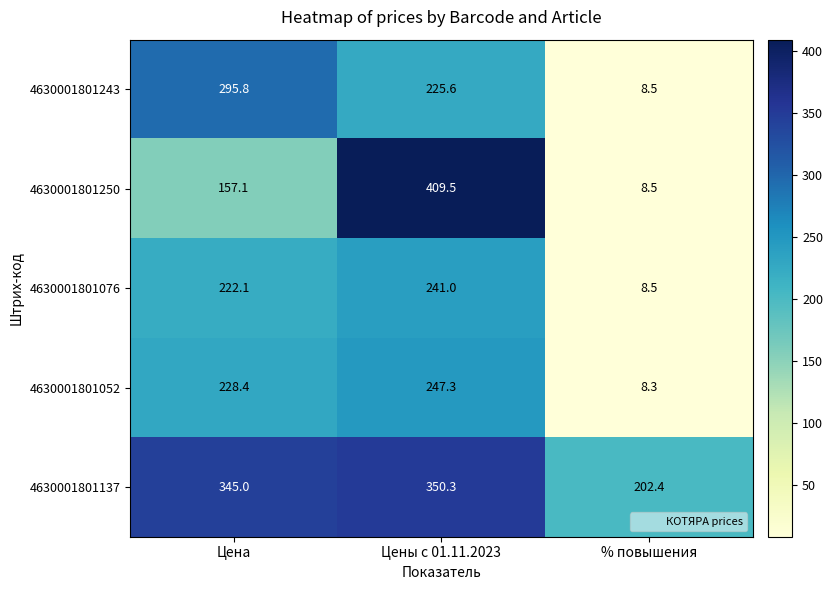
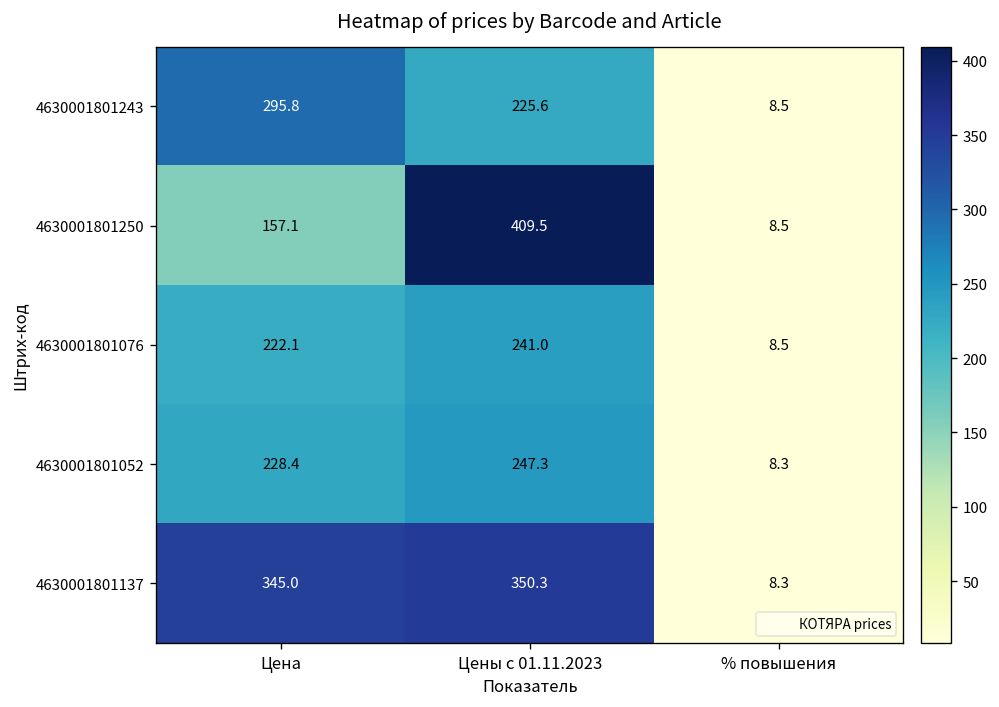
4630001801137, % повышения: 202.4 -> 8.3
